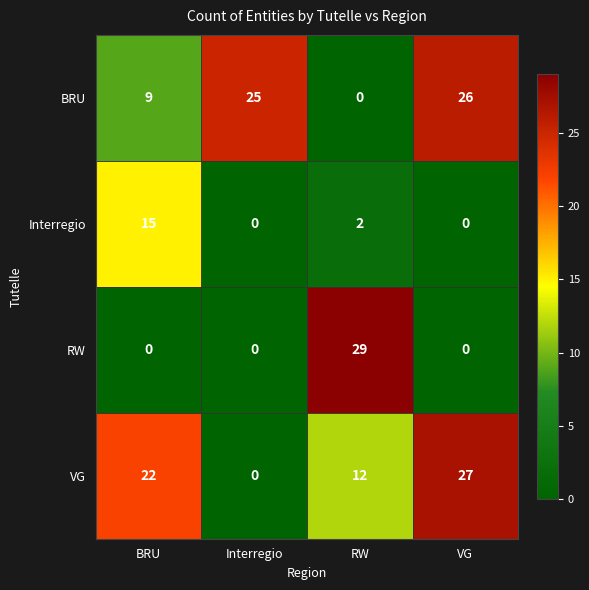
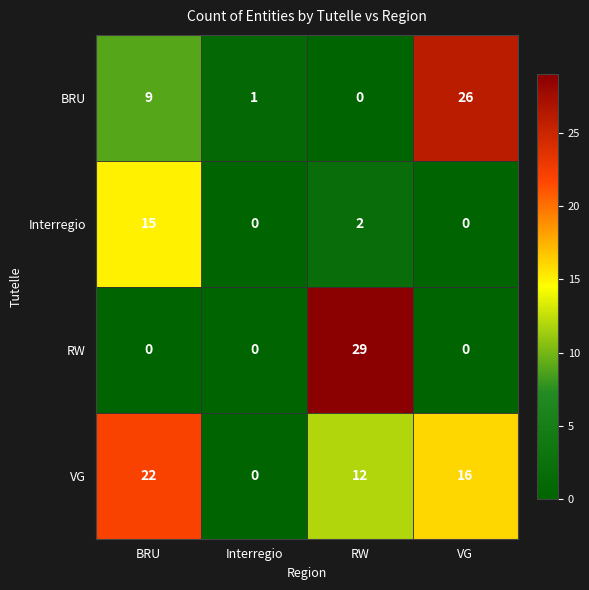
BRU, Interregio: 25 -> 1
VG, VG: 27 -> 16
